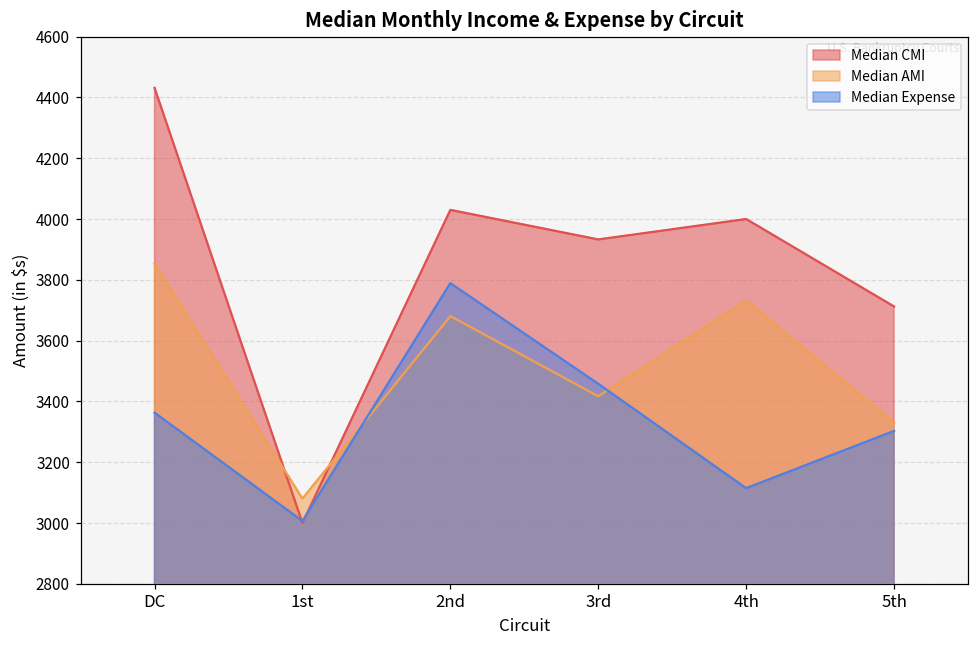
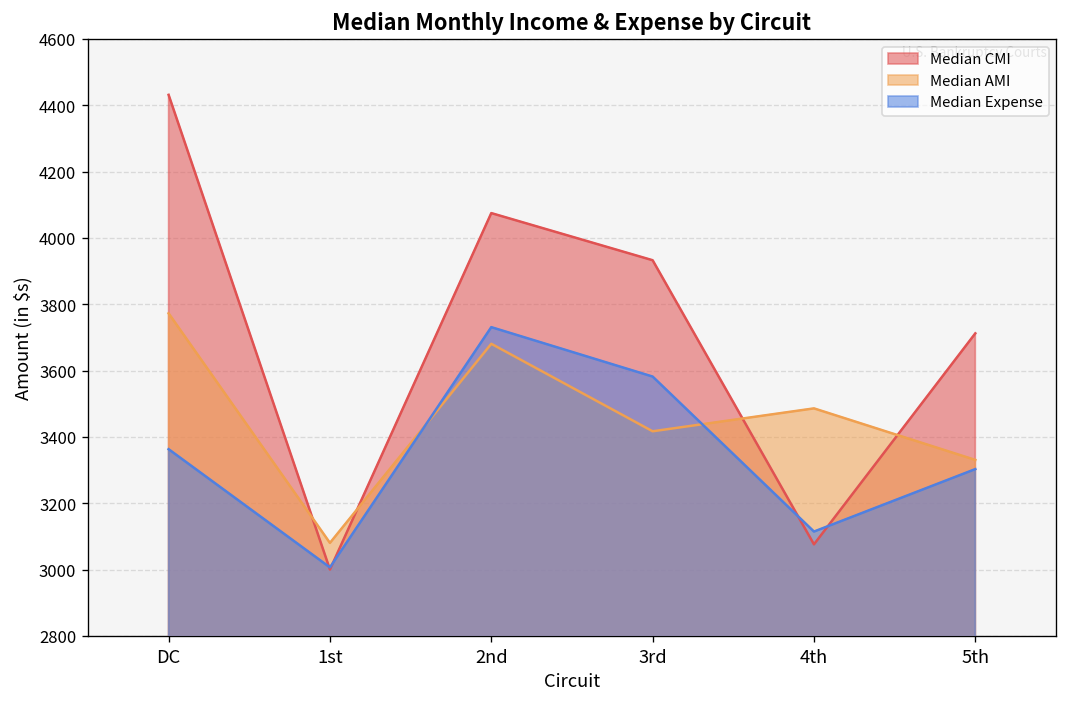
Median AMI, DC: 3850 -> 3770
Median CMI, 2nd: 4030 -> 4070
Median Expense, 2nd: 3790 -> 3730
Median Expense, 3rd: 3460 -> 3580
Median CMI, 4th: 4000 -> 3080
Median AMI, 4th: 3730 -> 3490
